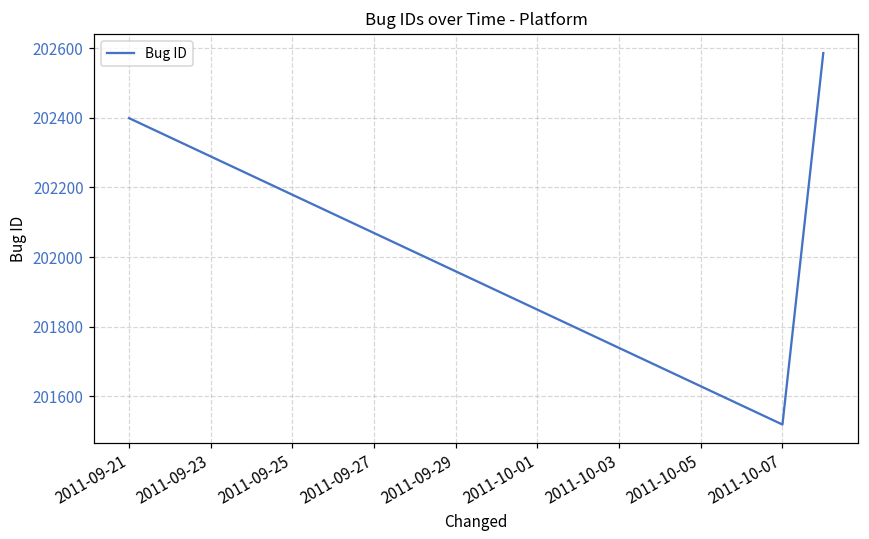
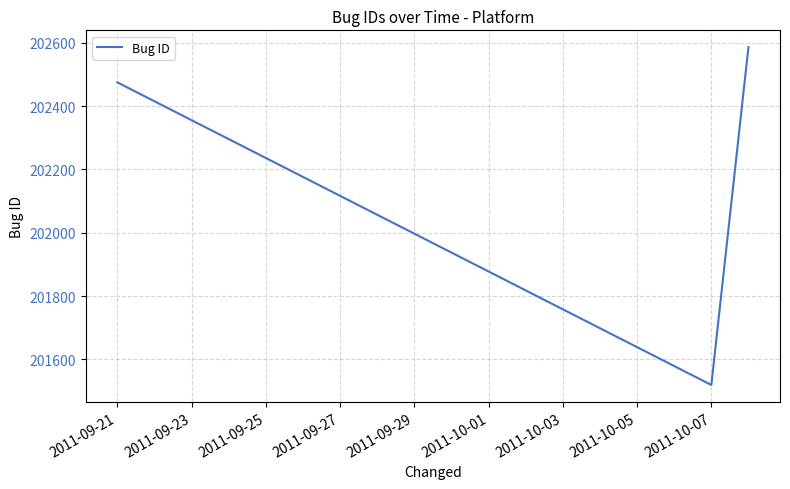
2011-09-21: 202400 -> 202480
